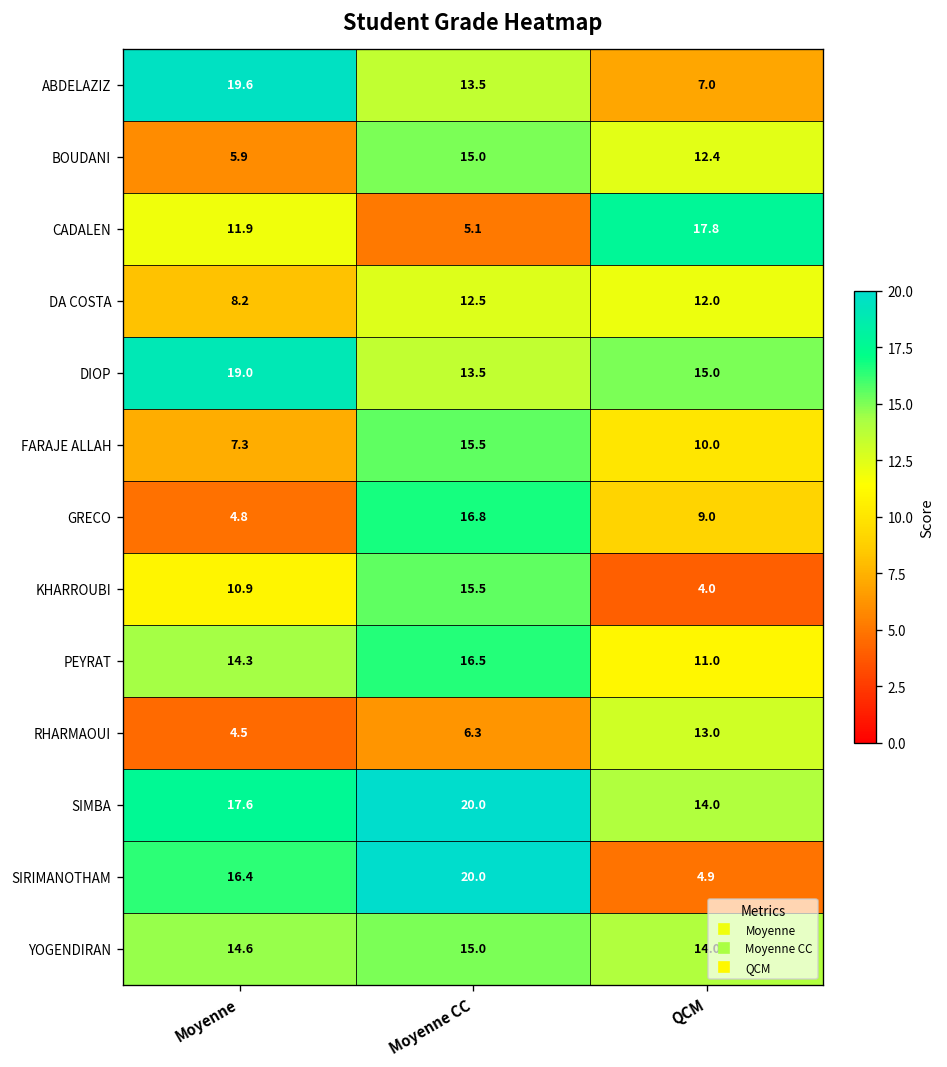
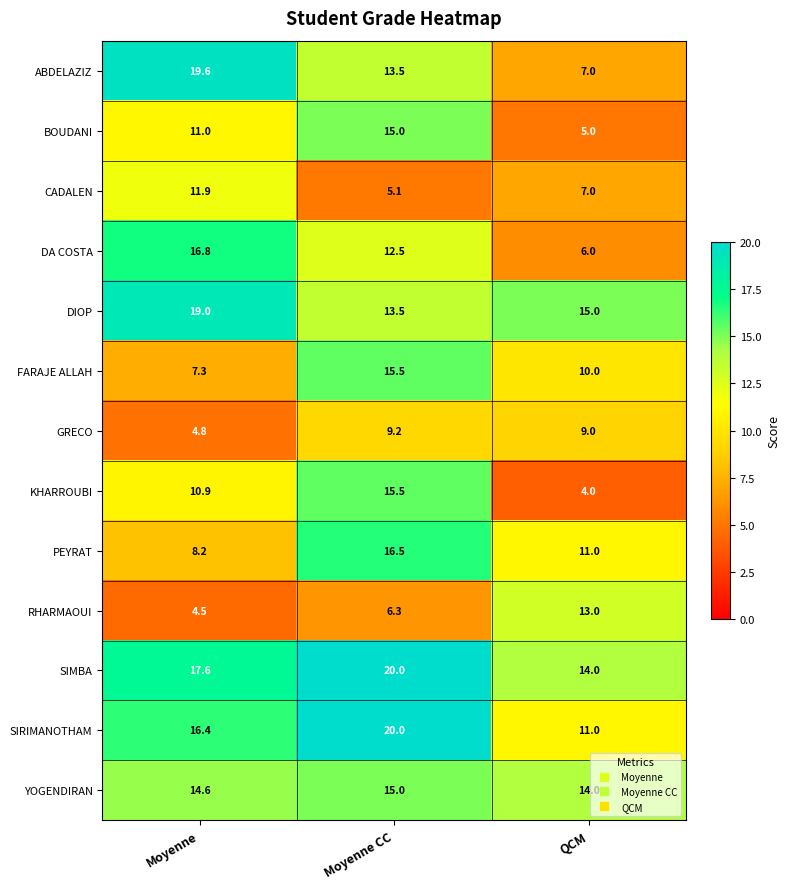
BOUDANI, Moyenne: 5.9 -> 11.0
BOUDANI, QCM: 12.4 -> 5.0
CADALEN, QCM: 17.8 -> 7.0
DA COSTA, Moyenne: 8.2 -> 16.8
DA COSTA, QCM: 12.0 -> 6.0
GRECO, Moyenne CC: 16.8 -> 9.2
PEYRAT, Moyenne: 14.3 -> 8.2
SIRIMANOTHAM, QCM: 4.9 -> 11.0
